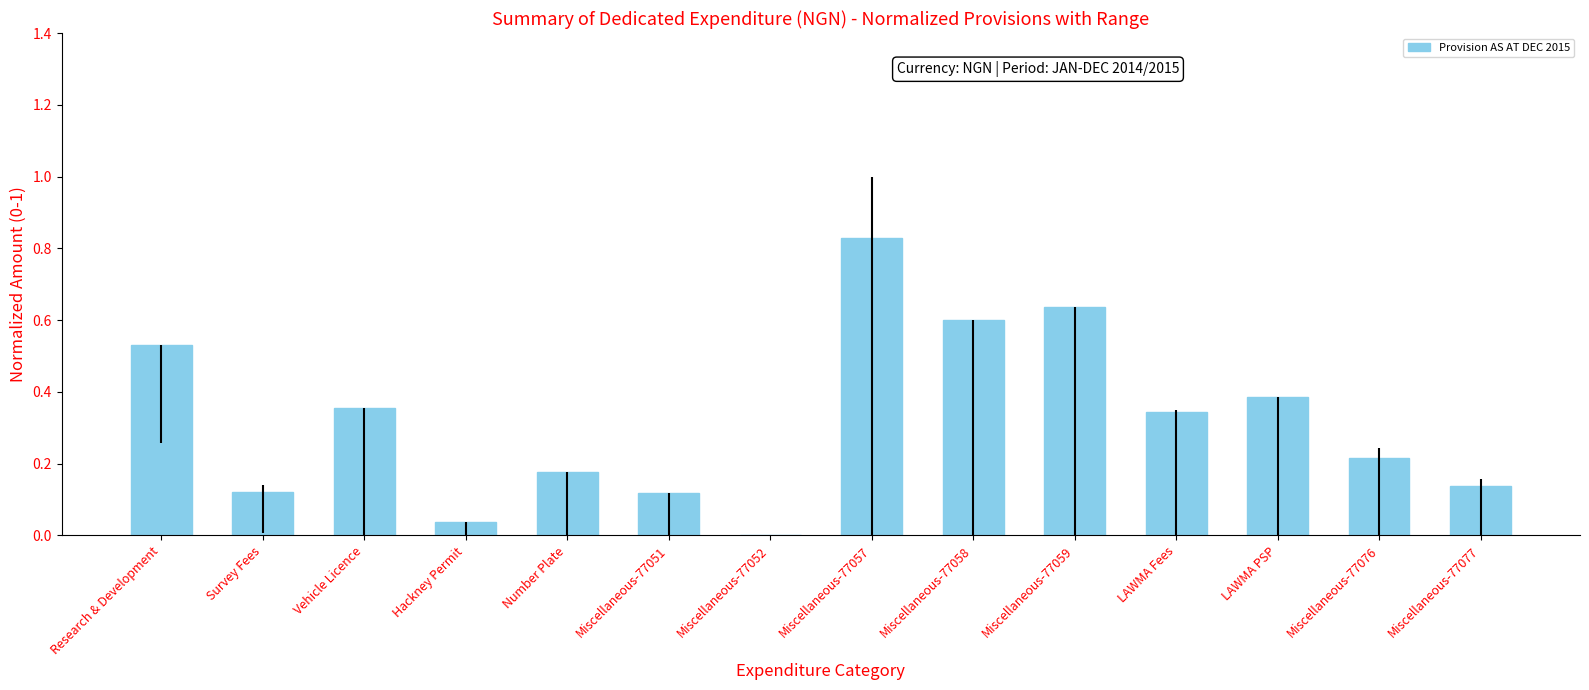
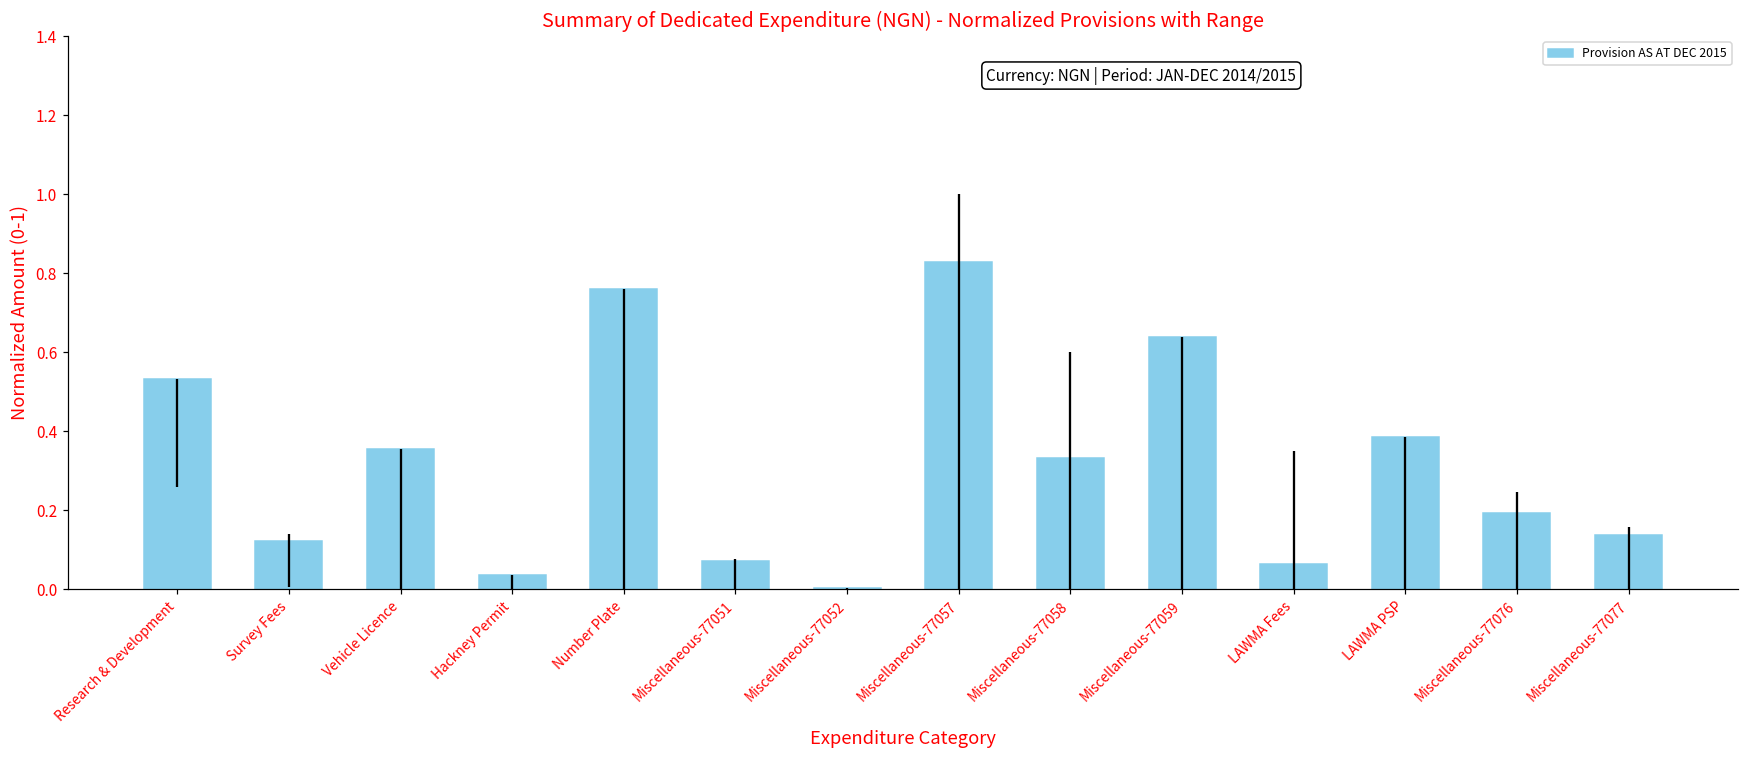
Number Plate: 0.18 -> 0.76
Miscellaneous-77051: 0.12 -> 0.07
Miscellaneous-77058: 0.60 -> 0.33
LAWMA Fees: 0.34 -> 0.06
Miscellaneous-77076: 0.22 -> 0.19
